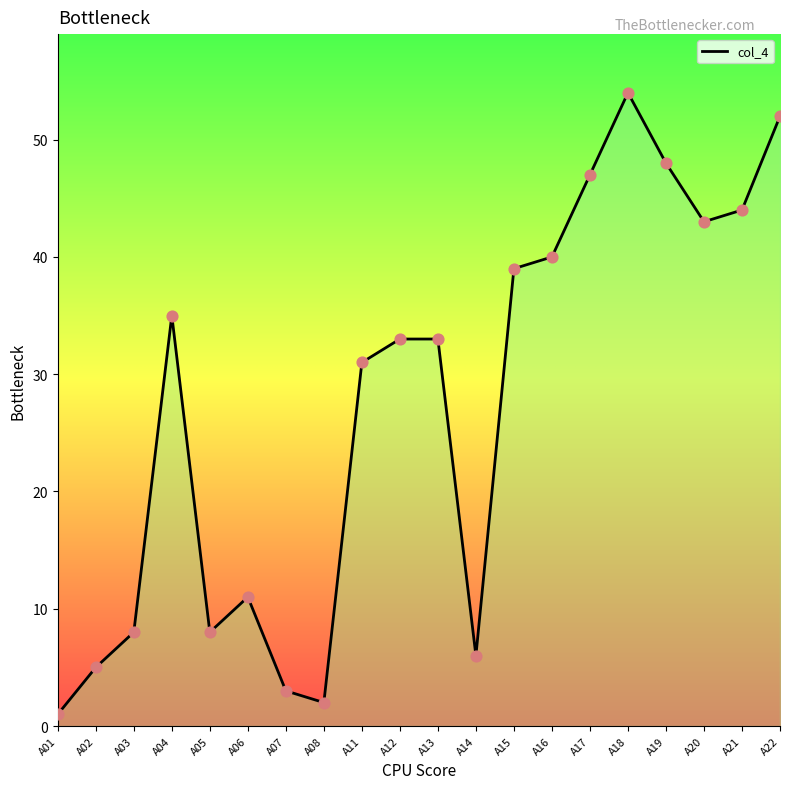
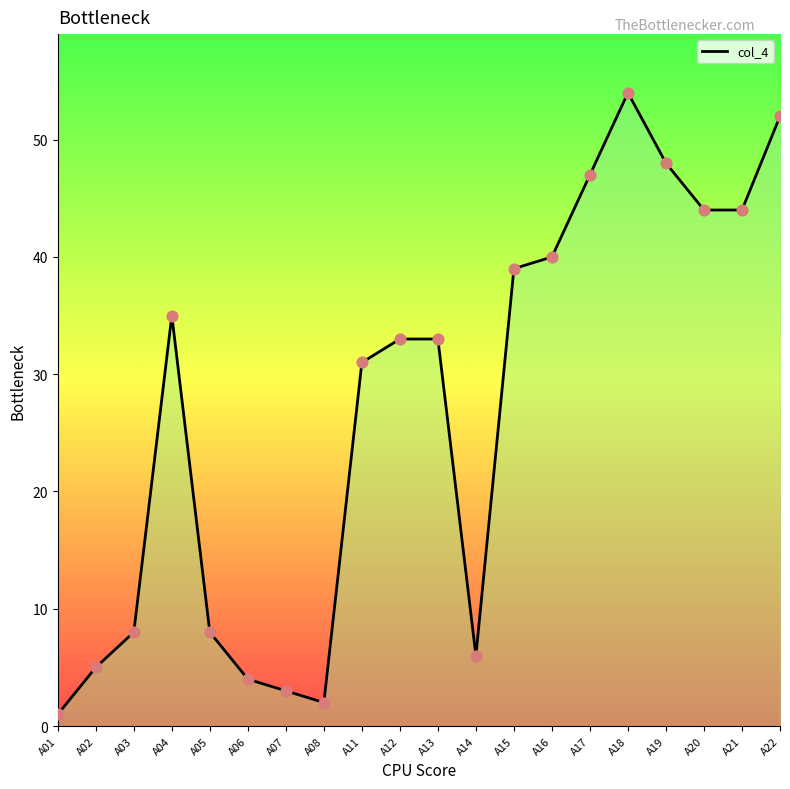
A06: 11 -> 4
A20: 43 -> 44
